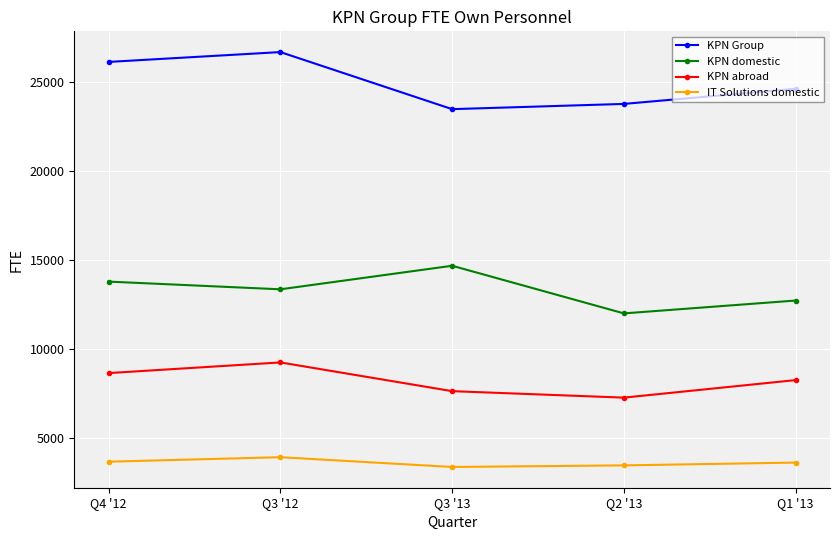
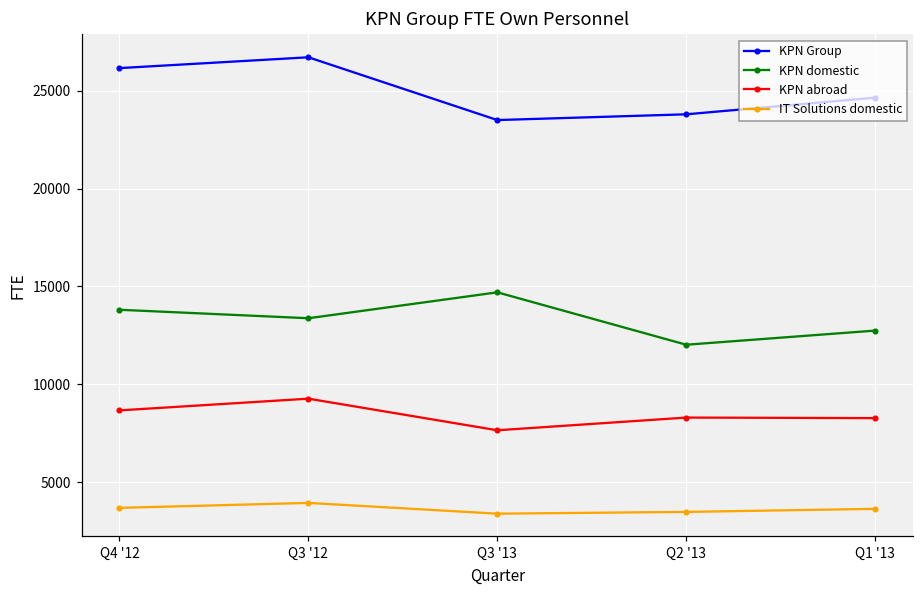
KPN abroad, Q2 '13: 7300 -> 8300
